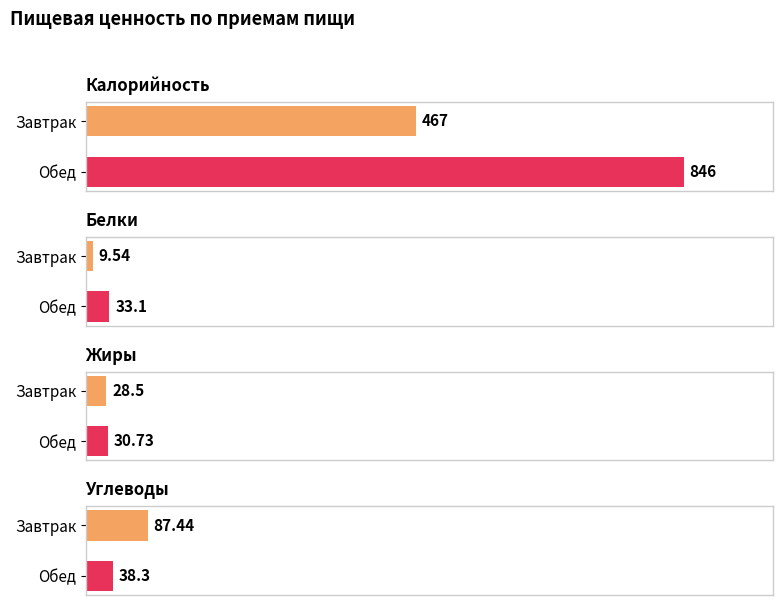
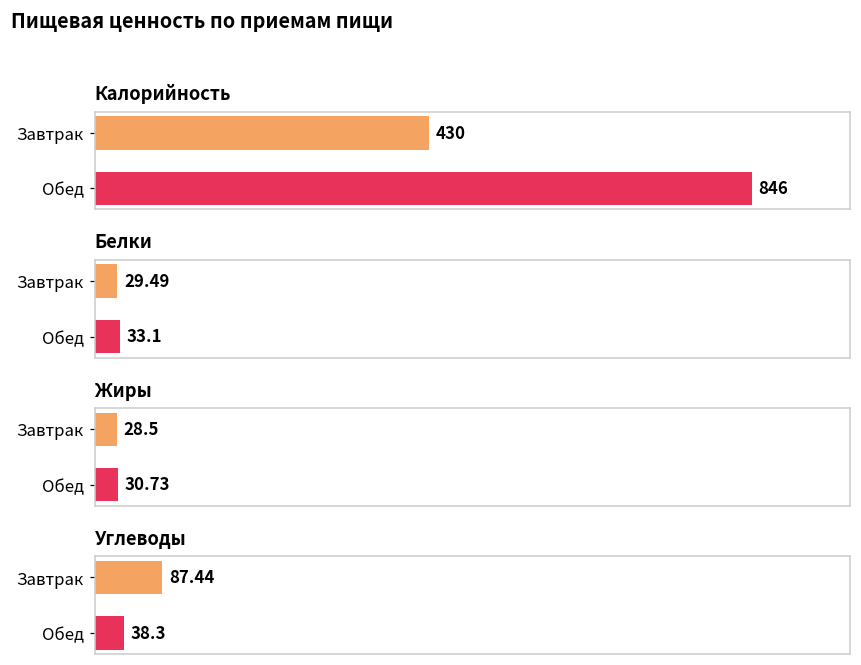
Калорийность, Завтрак: 467 -> 430
Белки, Завтрак: 9.54 -> 29.49
